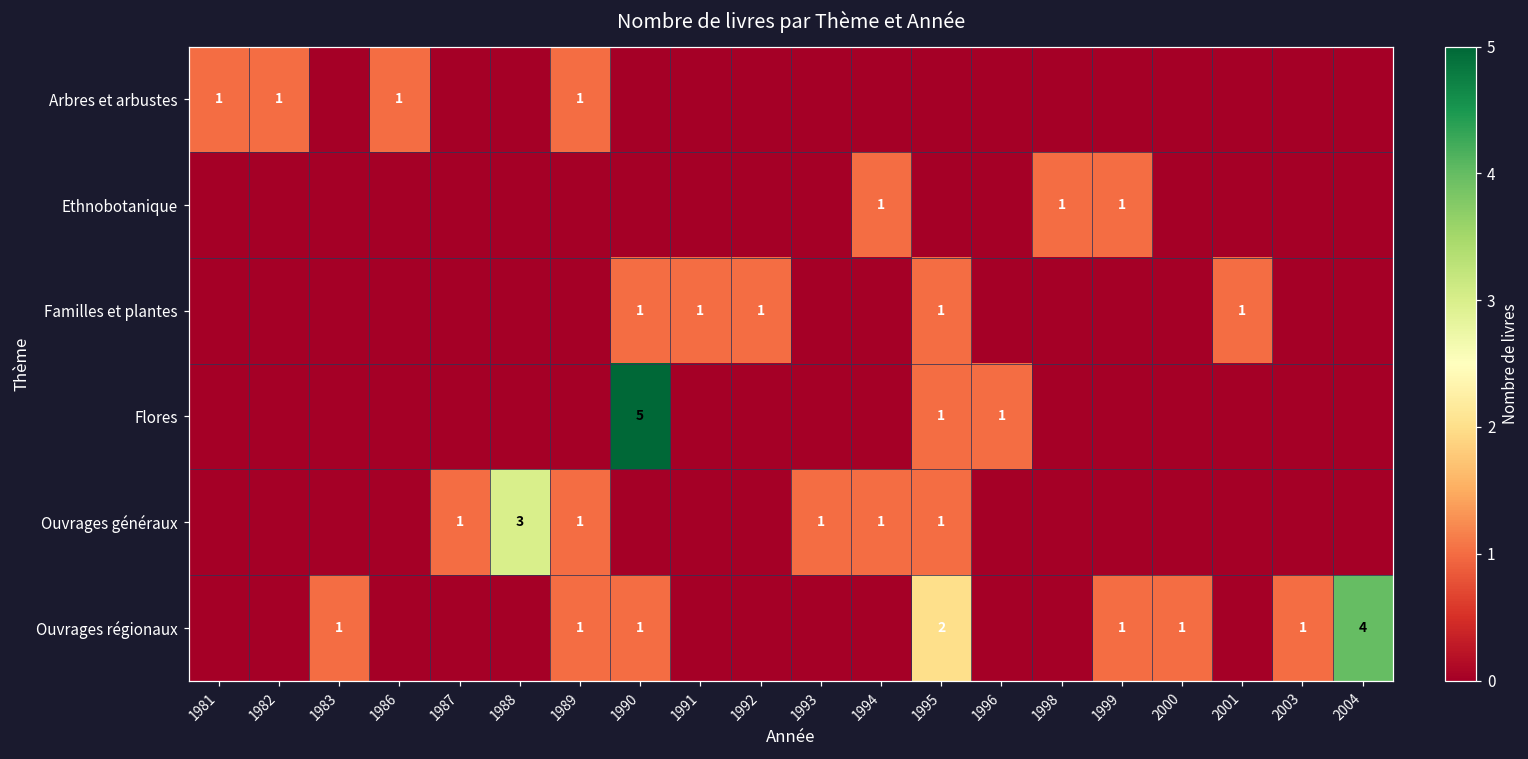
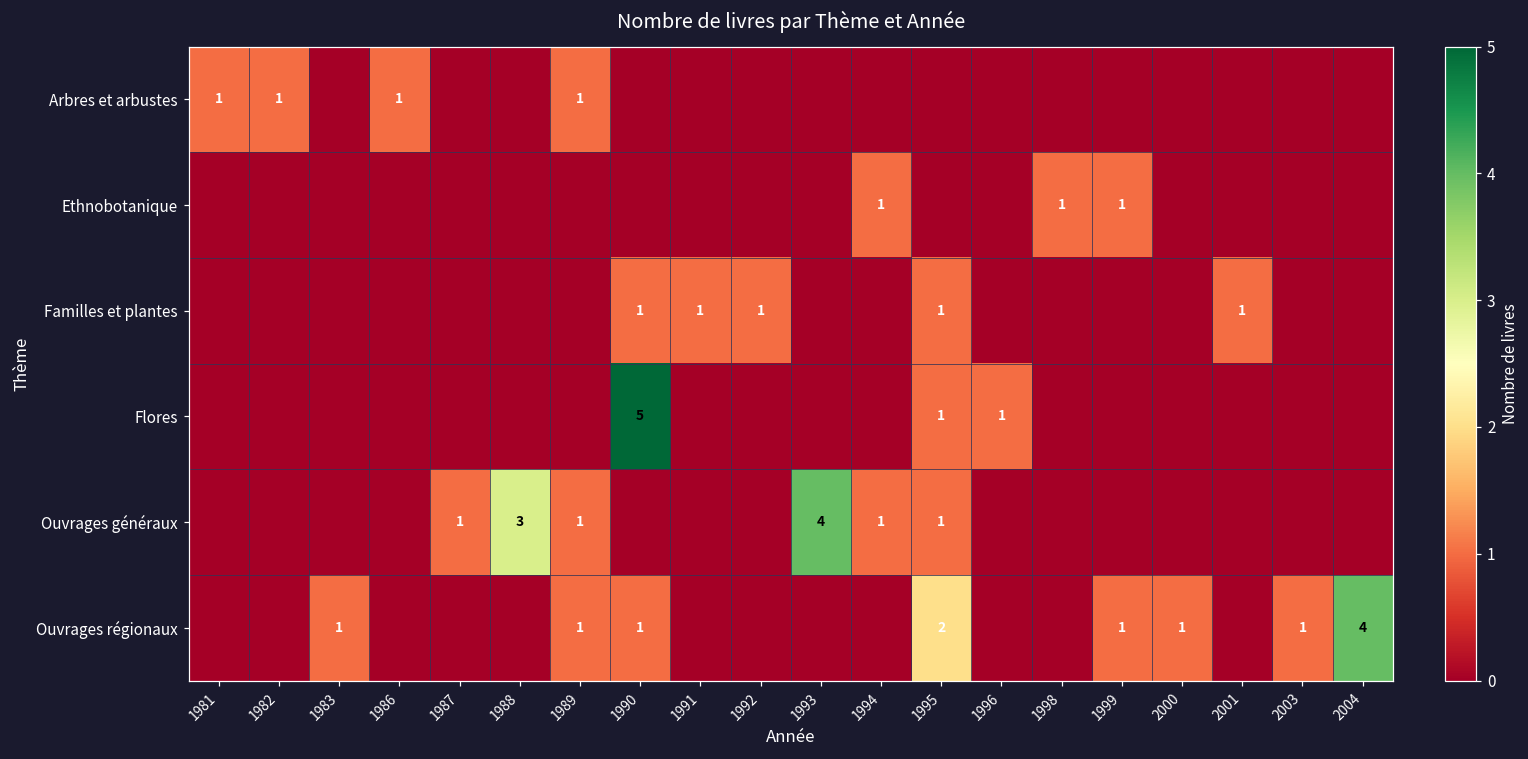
Ouvrages généraux, 1993: 1 -> 4
